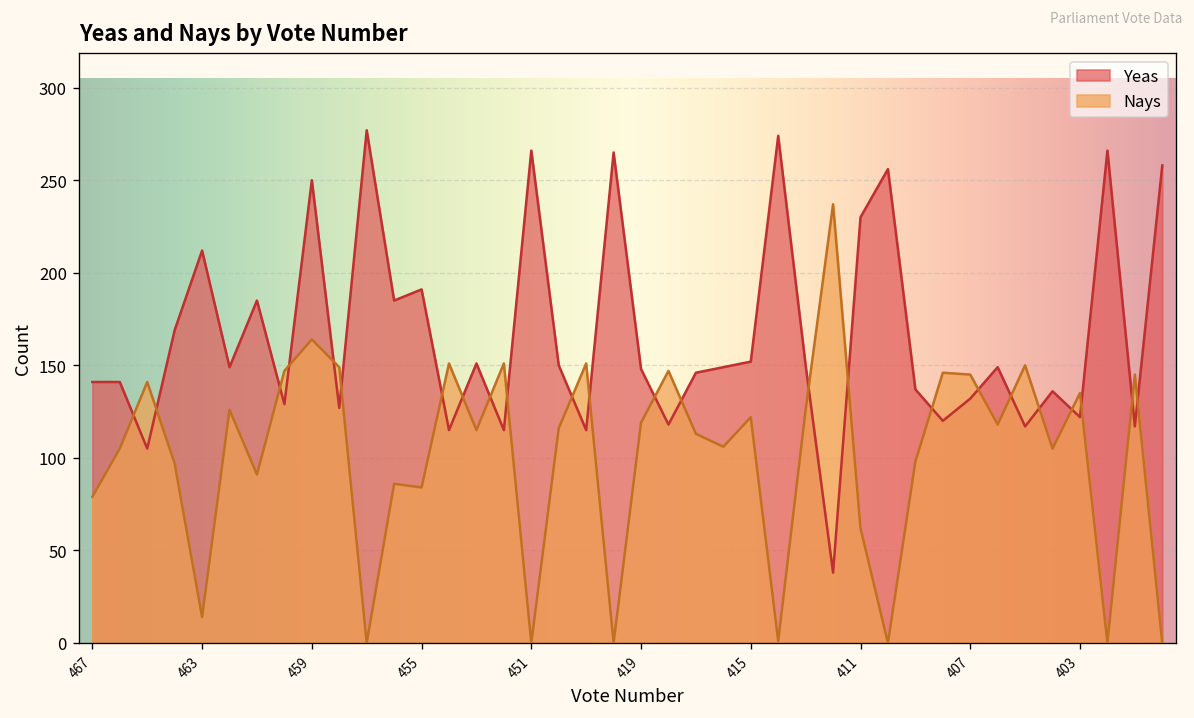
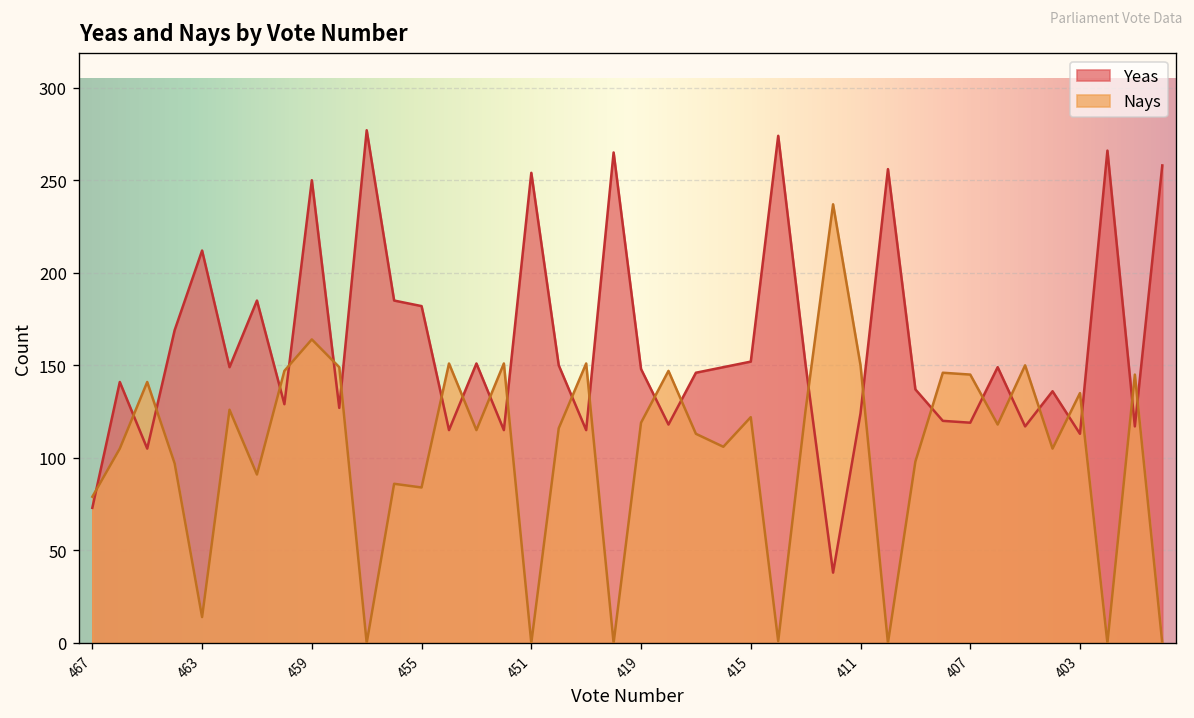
Yeas, 467: 141 -> 73
Yeas, 455: 191 -> 182
Yeas, 451: 266 -> 254
Yeas, 411: 230 -> 124
Nays, 411: 62 -> 150
Yeas, 407: 132 -> 119
Yeas, 403: 122 -> 113
